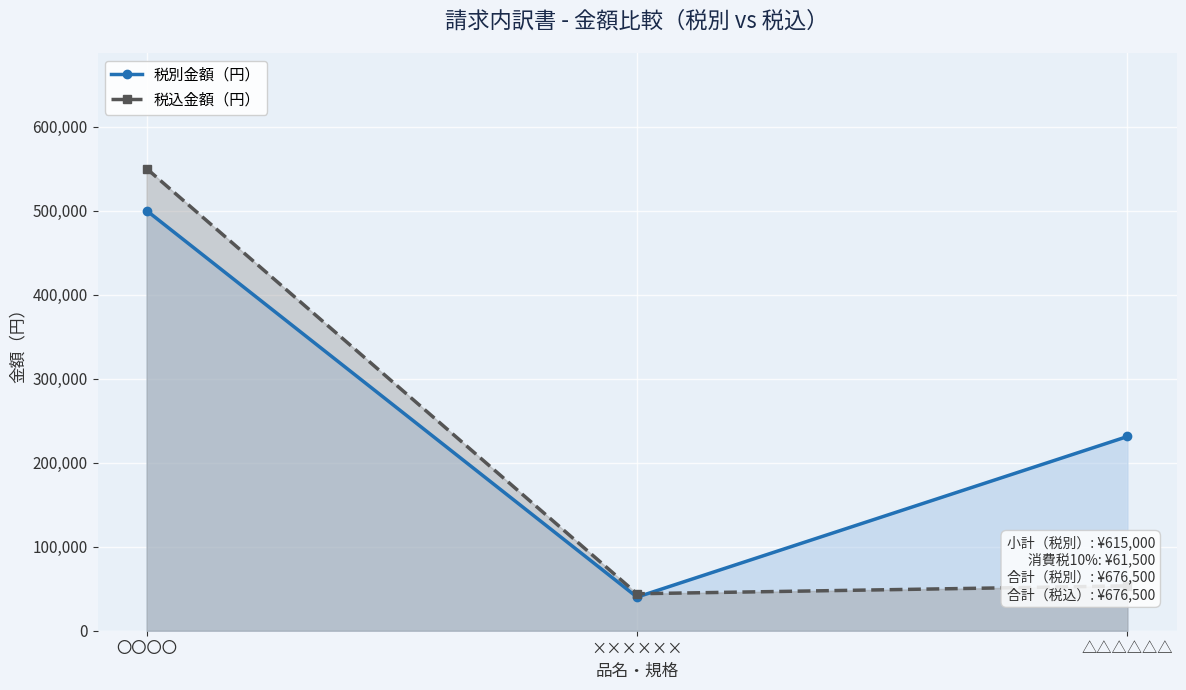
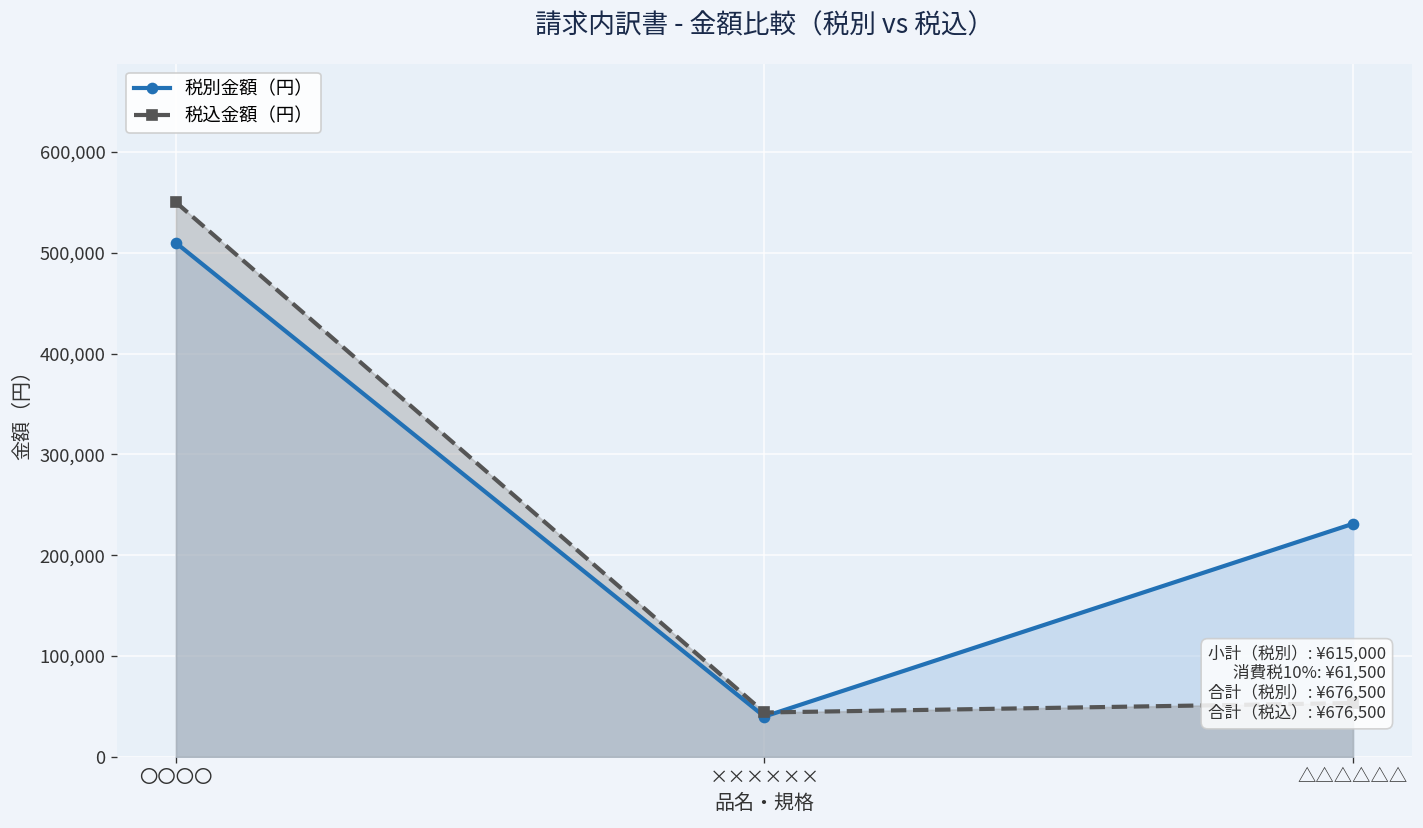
税別金額（円）, 〇〇〇〇: 500,000 -> 510,000
